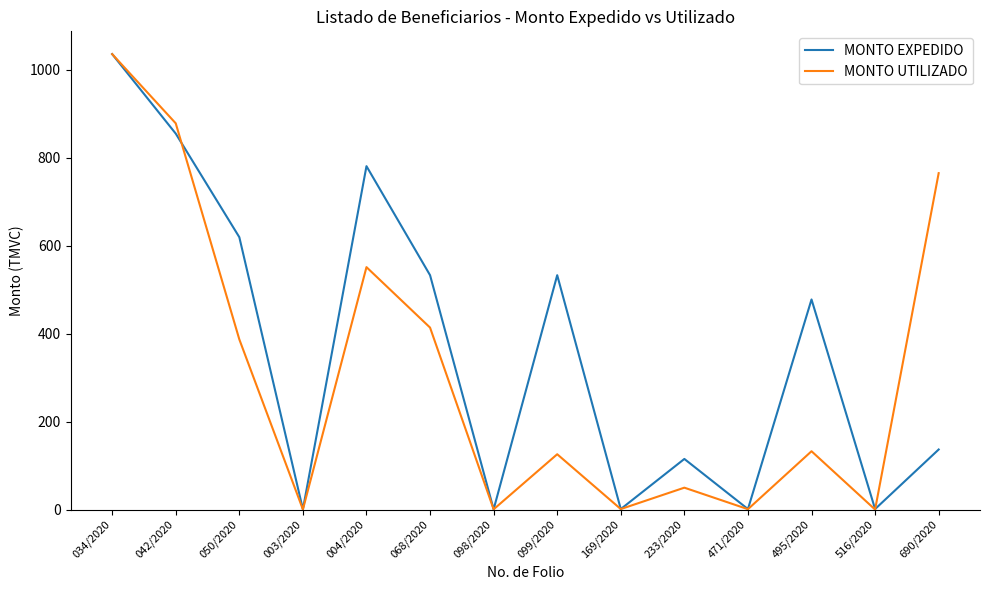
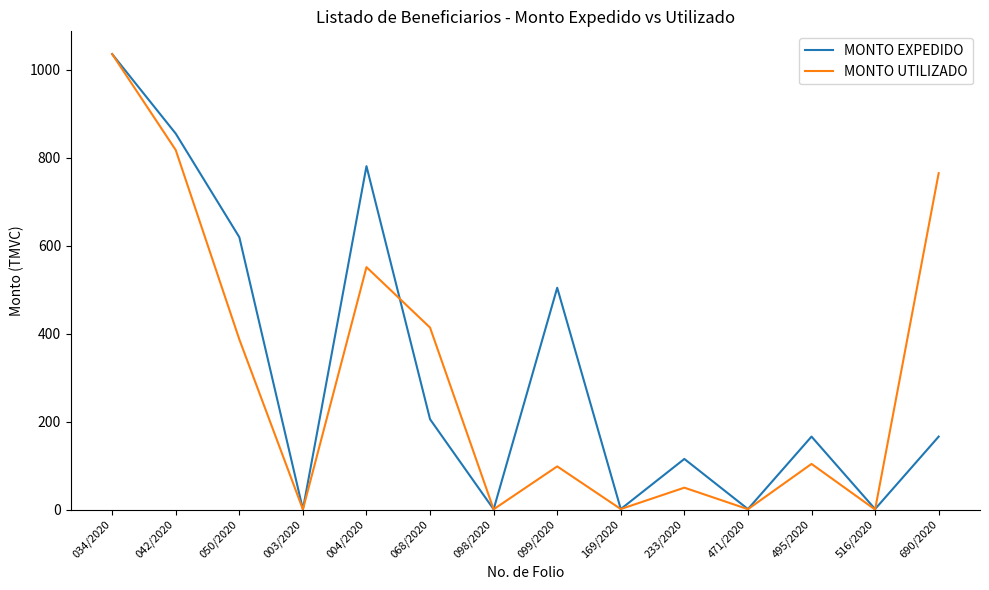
MONTO UTILIZADO, 042/2020: 880 -> 820
MONTO EXPEDIDO, 068/2020: 530 -> 210
MONTO EXPEDIDO, 099/2020: 530 -> 500
MONTO UTILIZADO, 099/2020: 130 -> 100
MONTO EXPEDIDO, 495/2020: 480 -> 170
MONTO UTILIZADO, 495/2020: 130 -> 100
MONTO EXPEDIDO, 690/2020: 140 -> 170
